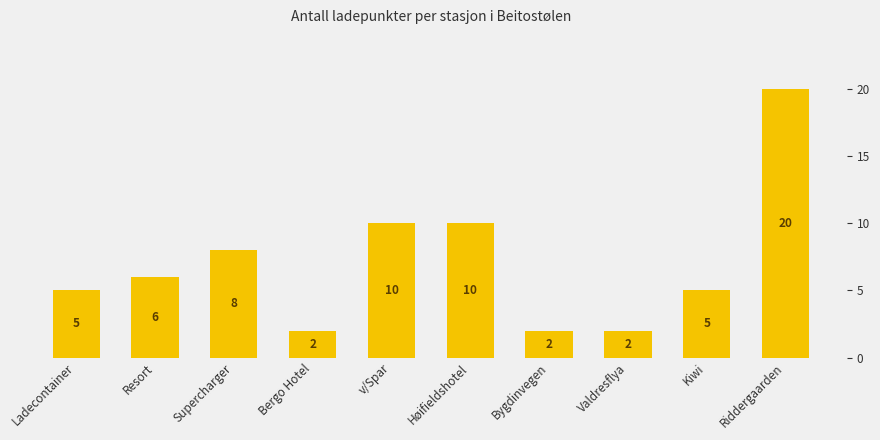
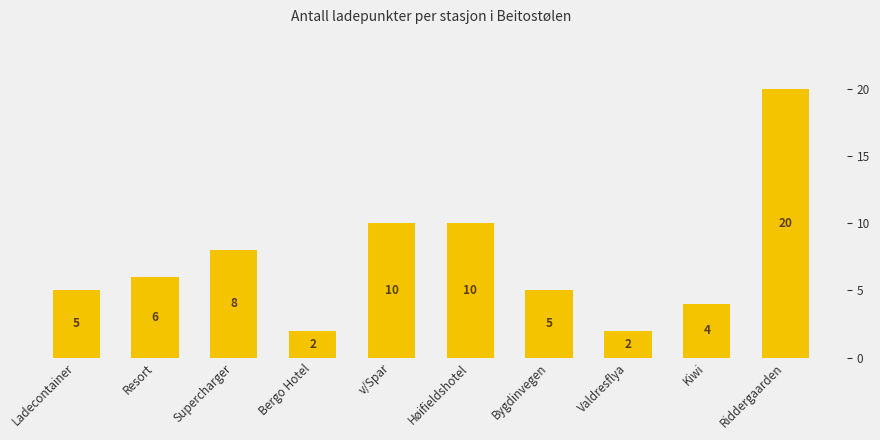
Bygdinvegen: 2 -> 5
Kiwi: 5 -> 4
